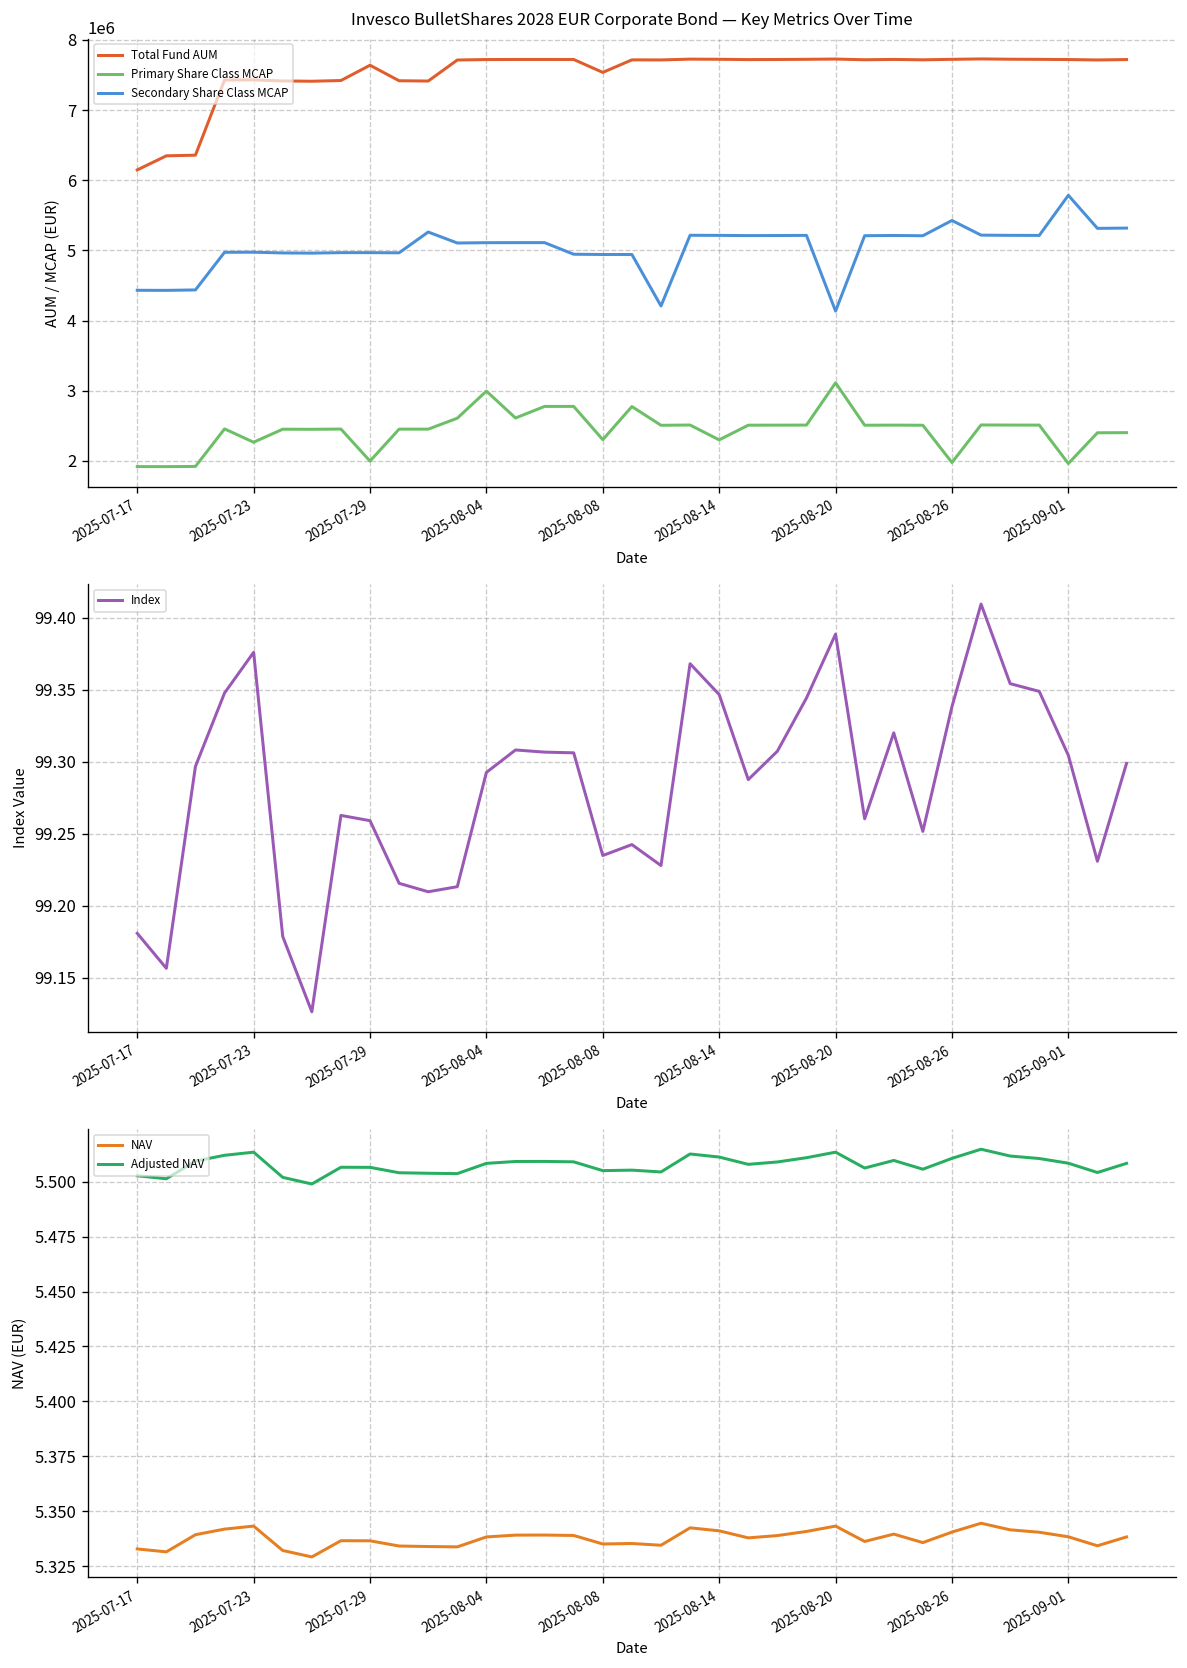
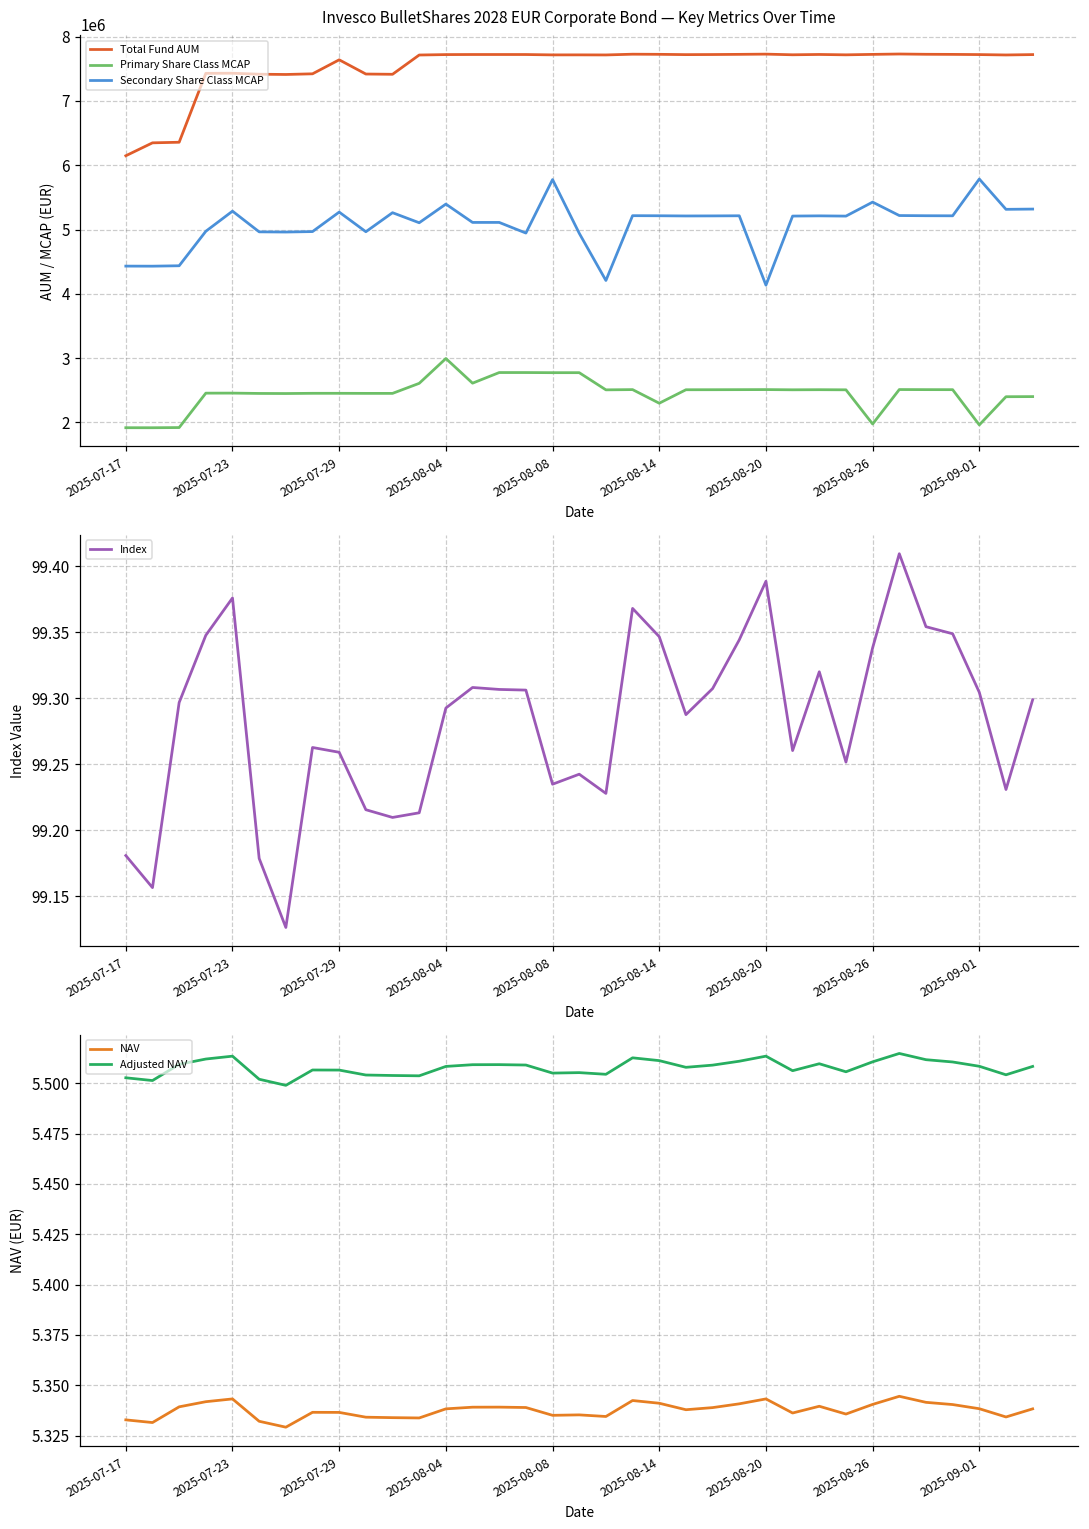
Invesco BulletShares 2028 EUR Corporate Bond — Key Metrics Over Time, Primary Share Class MCAP, 2025-07-23: 2300000 -> 2500000
Invesco BulletShares 2028 EUR Corporate Bond — Key Metrics Over Time, Secondary Share Class MCAP, 2025-07-23: 5000000 -> 5300000
Invesco BulletShares 2028 EUR Corporate Bond — Key Metrics Over Time, Primary Share Class MCAP, 2025-07-29: 2000000 -> 2500000
Invesco BulletShares 2028 EUR Corporate Bond — Key Metrics Over Time, Secondary Share Class MCAP, 2025-07-29: 5000000 -> 5300000
Invesco BulletShares 2028 EUR Corporate Bond — Key Metrics Over Time, Secondary Share Class MCAP, 2025-08-04: 5100000 -> 5400000
Invesco BulletShares 2028 EUR Corporate Bond — Key Metrics Over Time, Total Fund AUM, 2025-08-08: 7500000 -> 7700000
Invesco BulletShares 2028 EUR Corporate Bond — Key Metrics Over Time, Primary Share Class MCAP, 2025-08-08: 2300000 -> 2800000
Invesco BulletShares 2028 EUR Corporate Bond — Key Metrics Over Time, Secondary Share Class MCAP, 2025-08-08: 4900000 -> 5800000
Invesco BulletShares 2028 EUR Corporate Bond — Key Metrics Over Time, Primary Share Class MCAP, 2025-08-20: 3100000 -> 2500000
